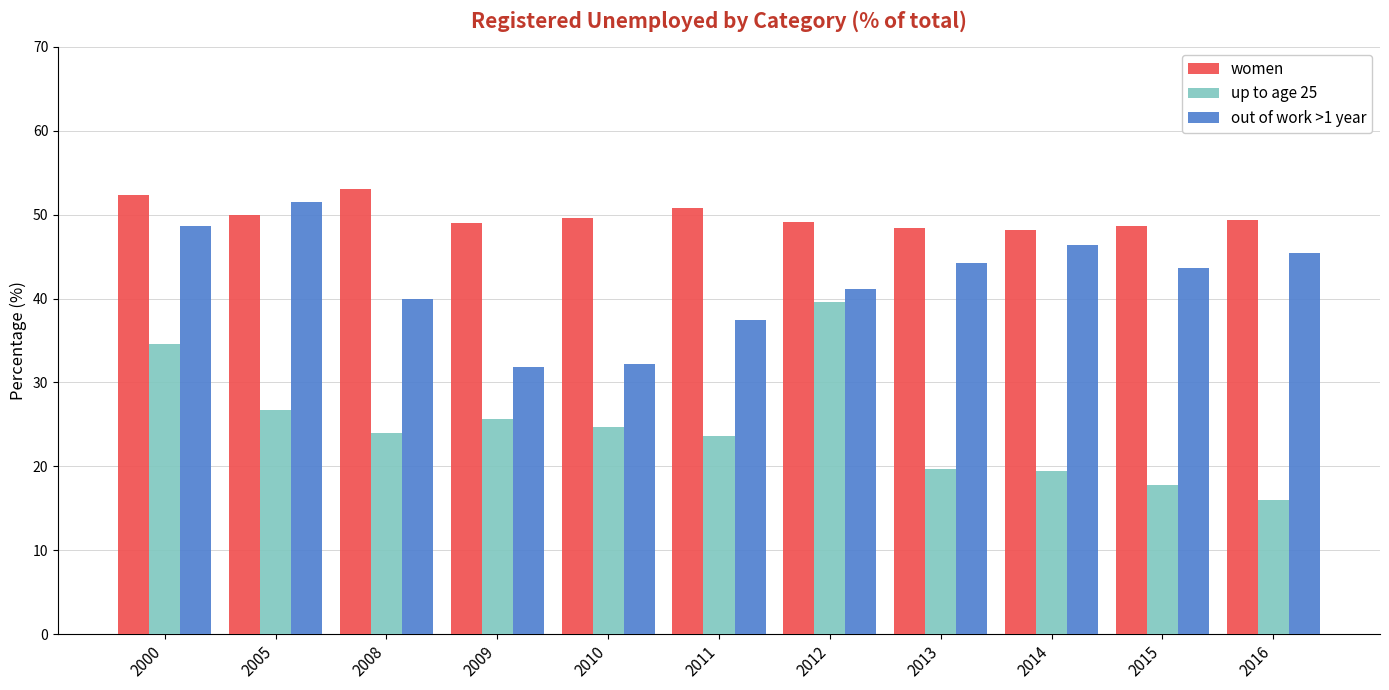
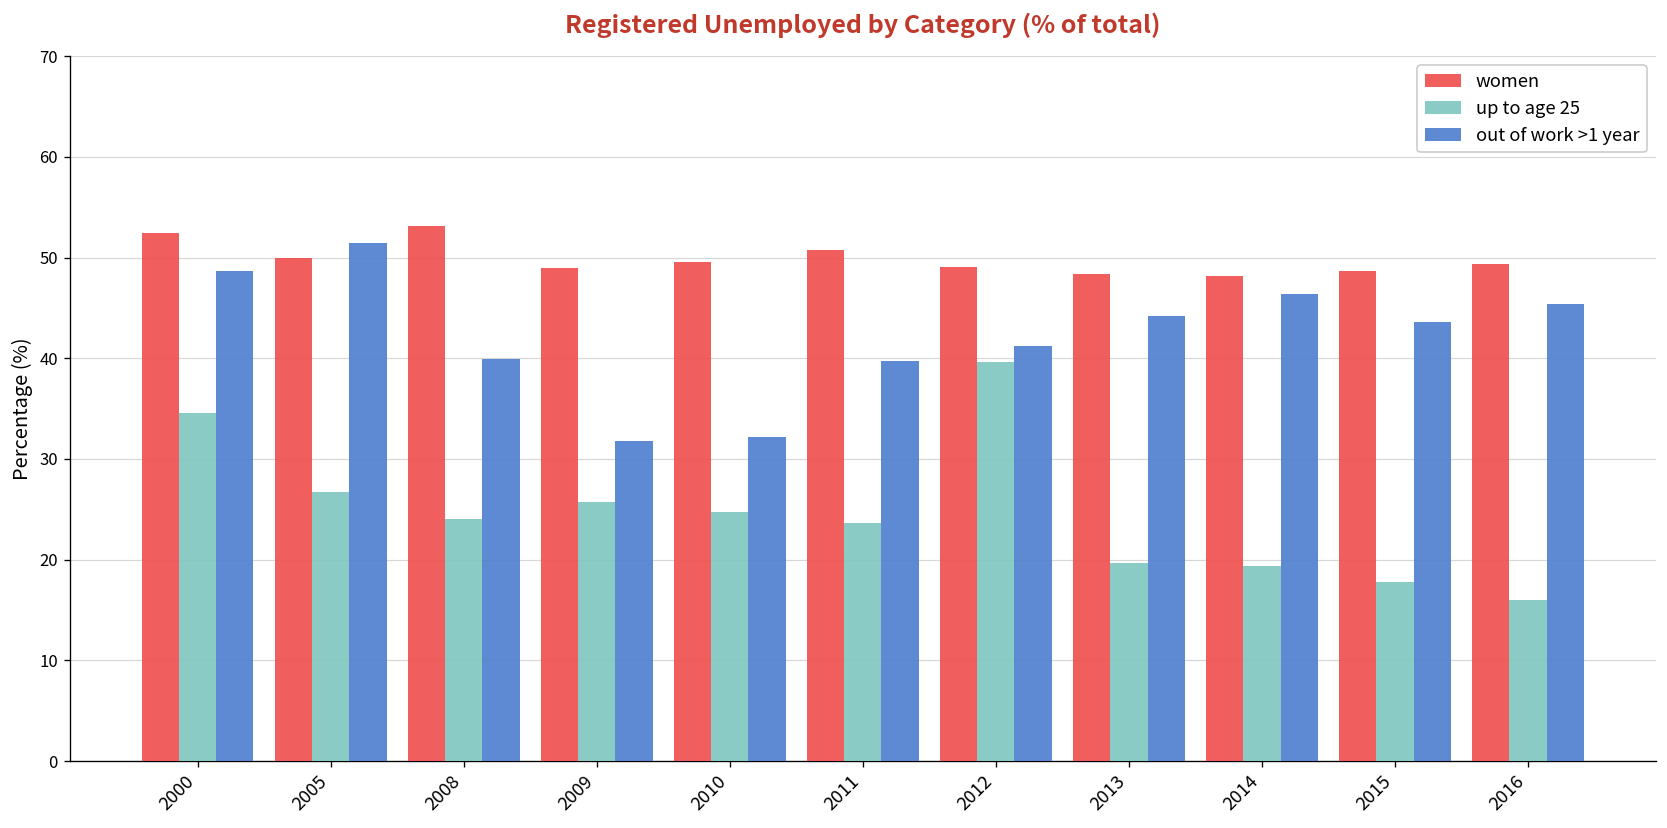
out of work >1 year, 2011: 37 -> 40
